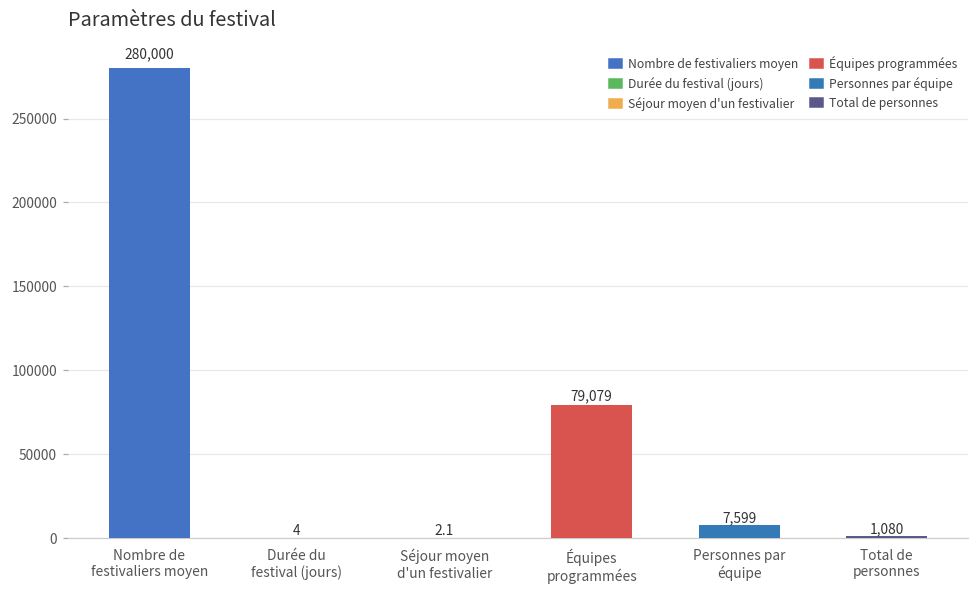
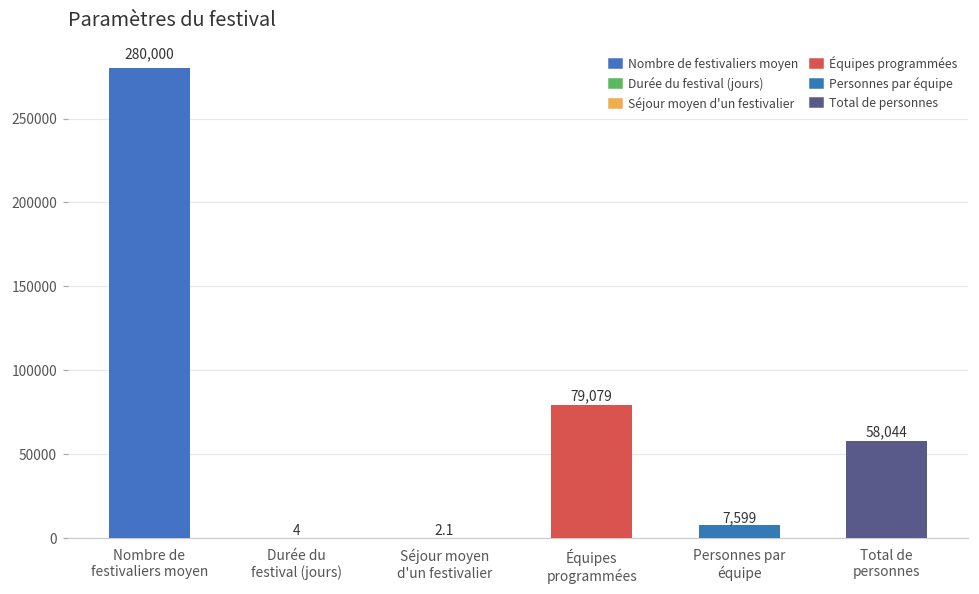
Total de personnes: 1,080 -> 58,044
